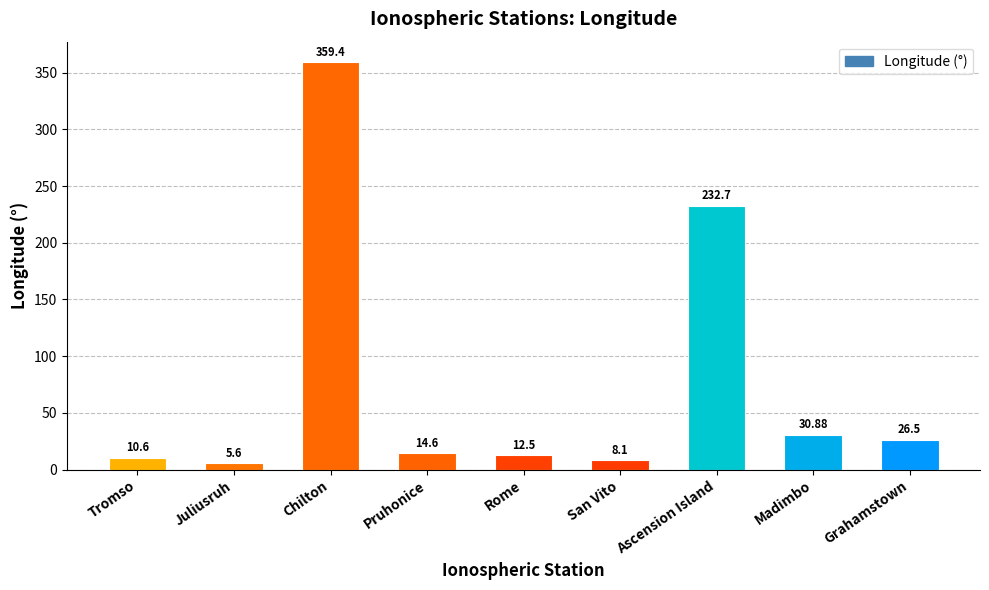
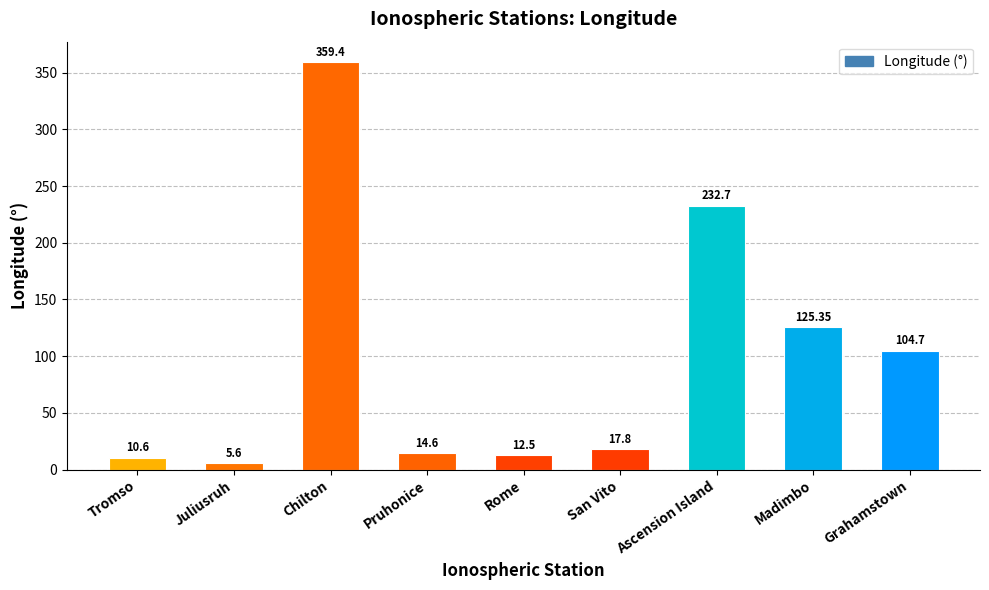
San Vito: 8.1 -> 17.8
Madimbo: 30.88 -> 125.35
Grahamstown: 26.5 -> 104.7
